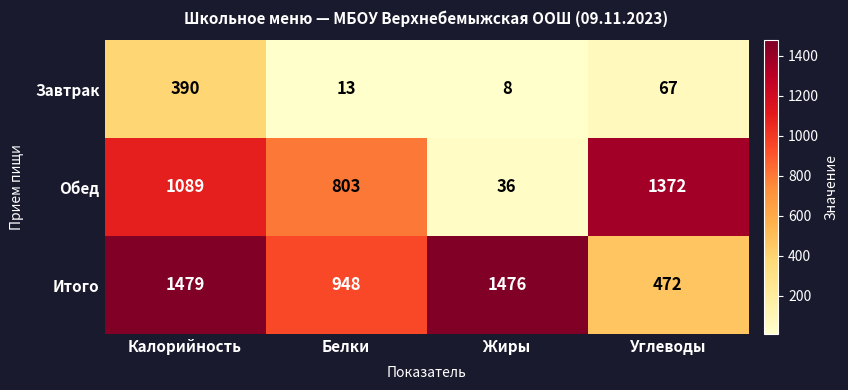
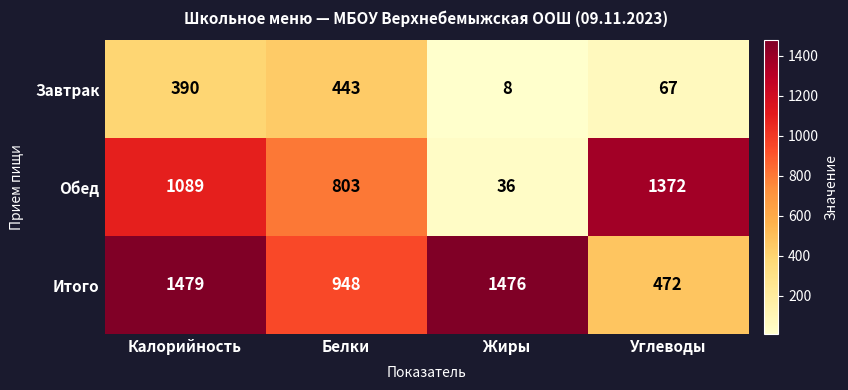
Завтрак, Белки: 13 -> 443
